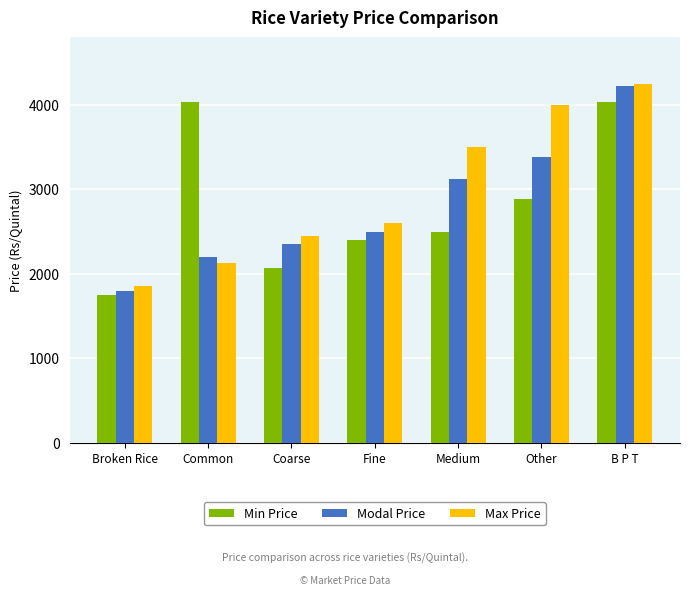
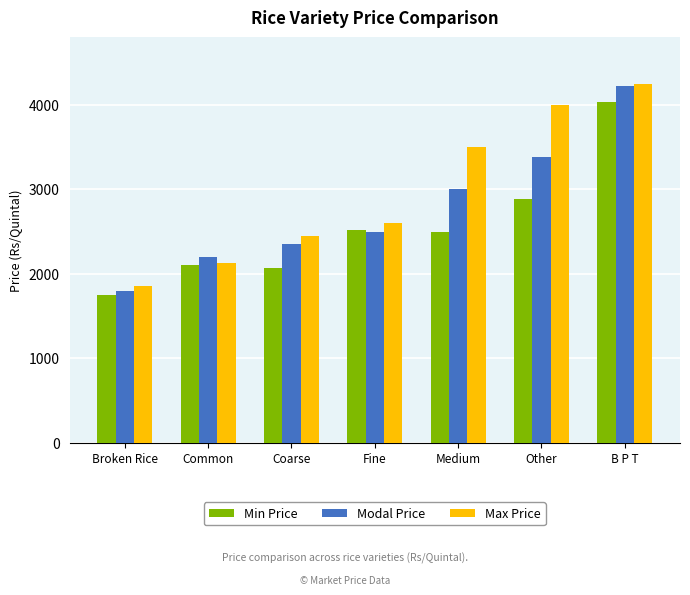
Min Price, Common: 4000 -> 2100
Min Price, Fine: 2400 -> 2500
Modal Price, Medium: 3100 -> 3000
